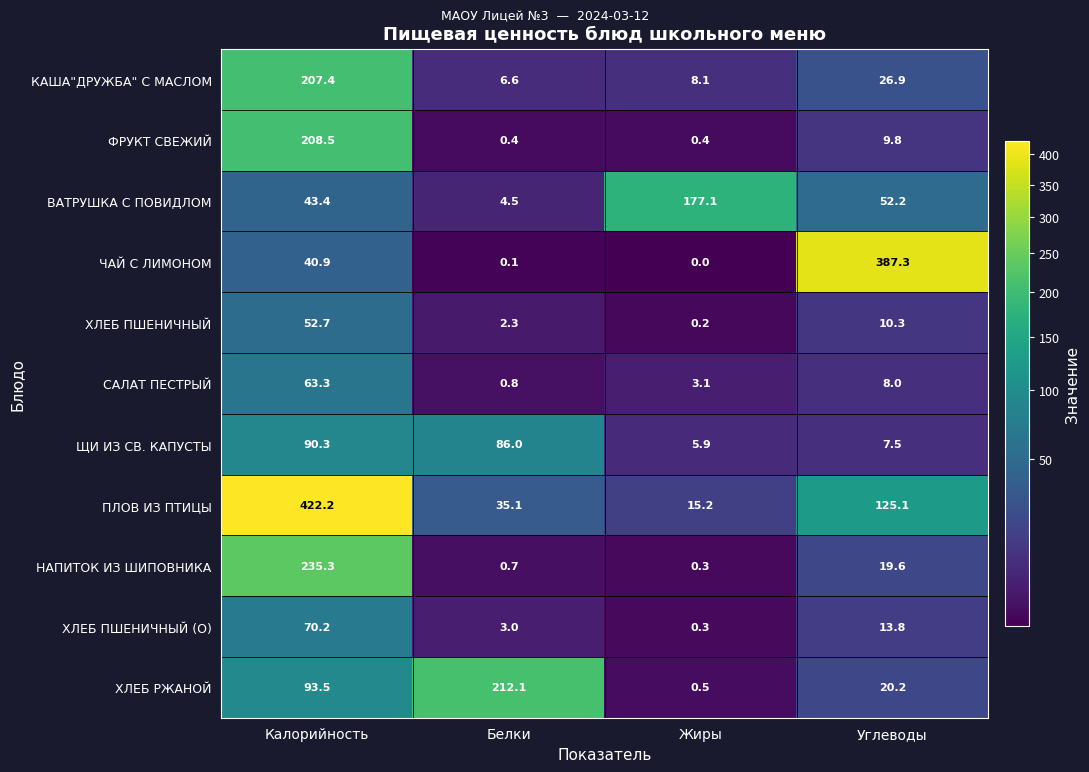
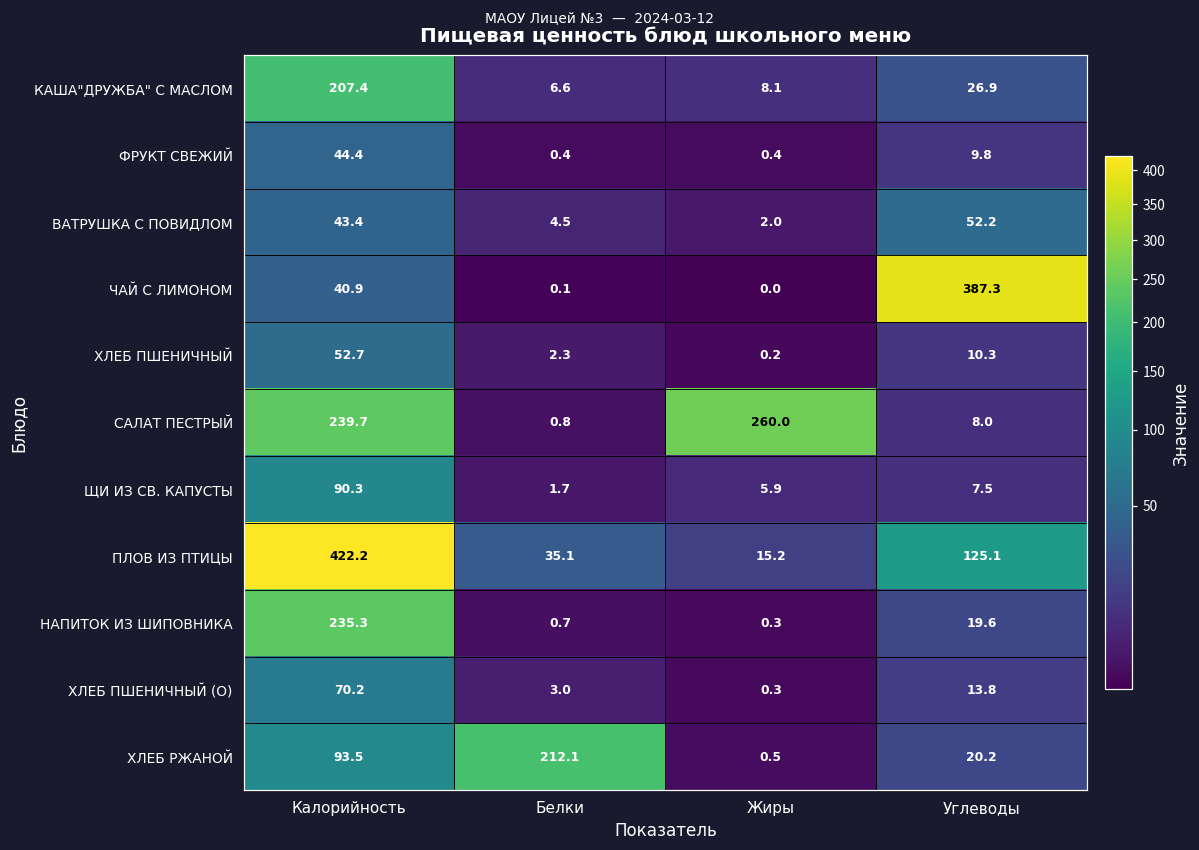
ФРУКТ СВЕЖИЙ, Калорийность: 208.5 -> 44.4
ВАТРУШКА С ПОВИДЛОМ, Жиры: 177.1 -> 2.0
САЛАТ ПЕСТРЫЙ, Калорийность: 63.3 -> 239.7
САЛАТ ПЕСТРЫЙ, Жиры: 3.1 -> 260.0
ЩИ ИЗ СВ. КАПУСТЫ, Белки: 86.0 -> 1.7
